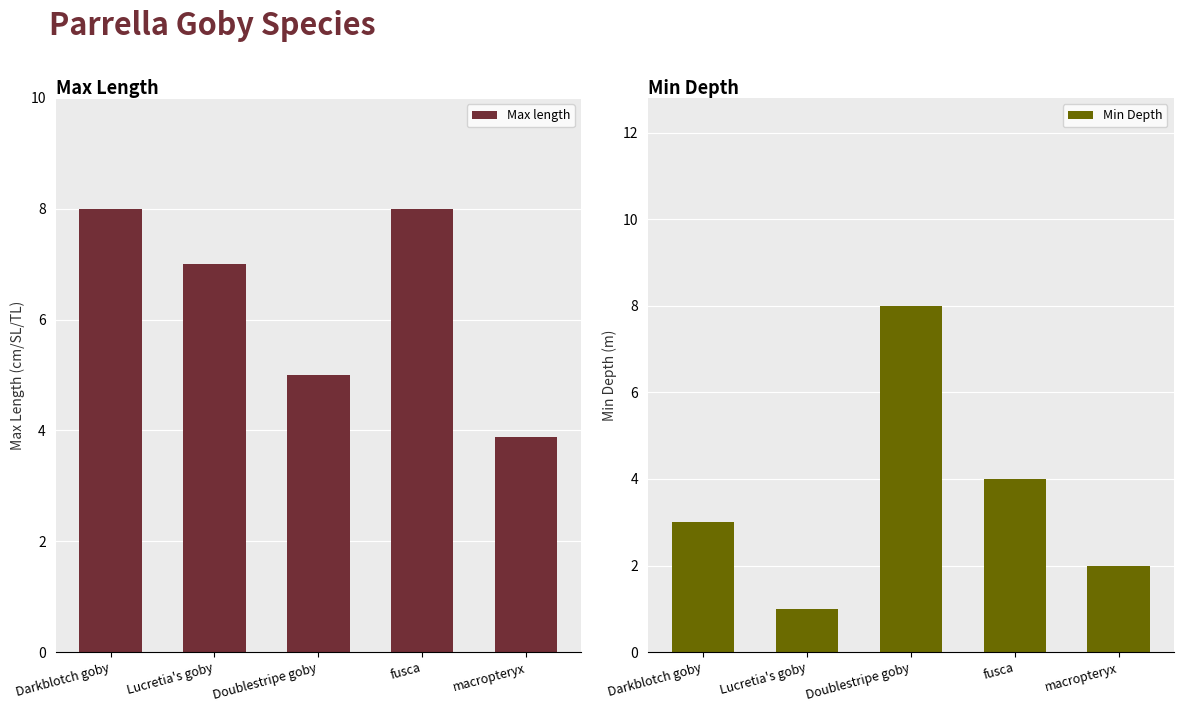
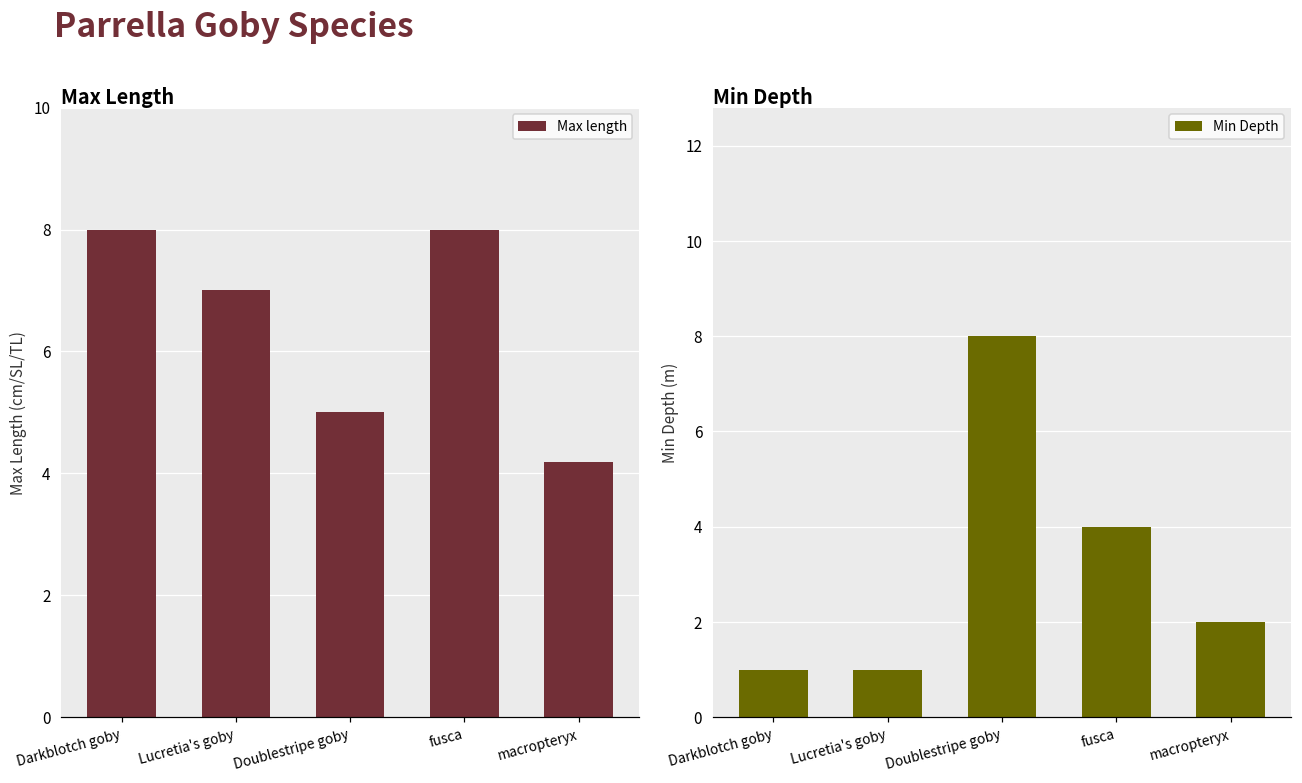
Max Length, macropteryx: 3.9 -> 4.2
Min Depth, Darkblotch goby: 3 -> 1
